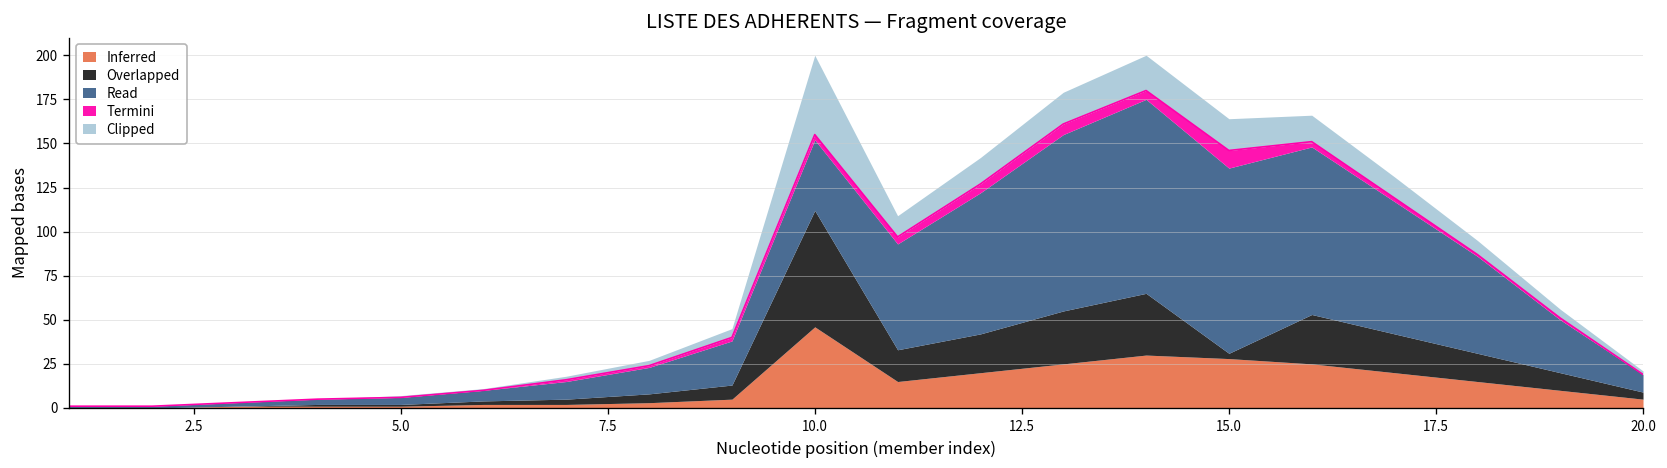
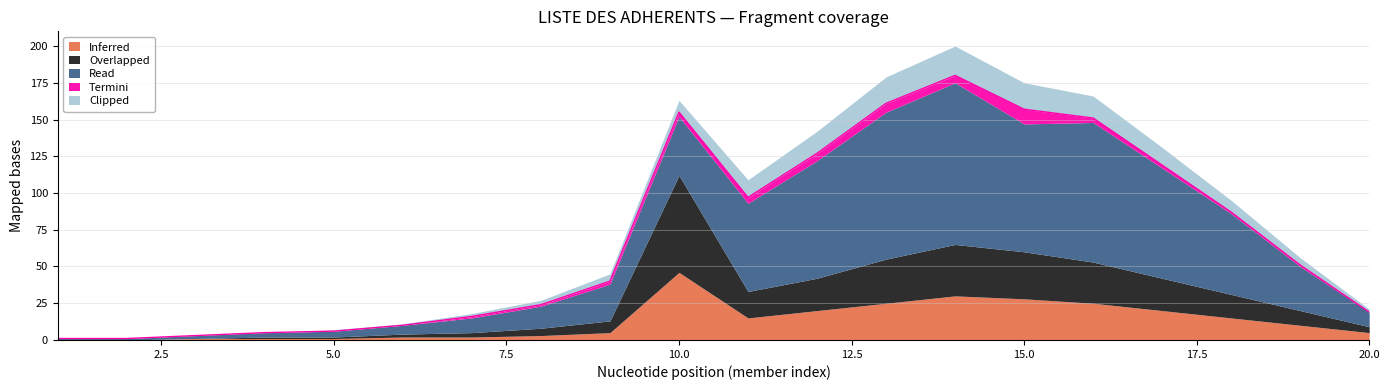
Clipped, 10.0: 45 -> 8
Overlapped, 15.0: 3 -> 32
Read, 15.0: 105 -> 87
